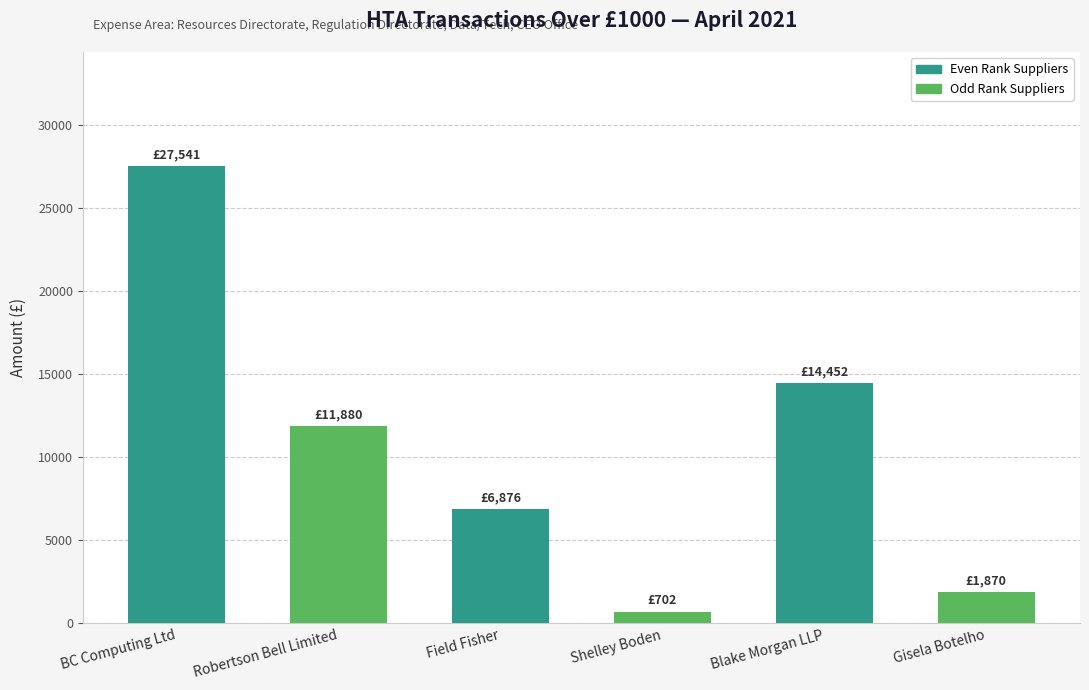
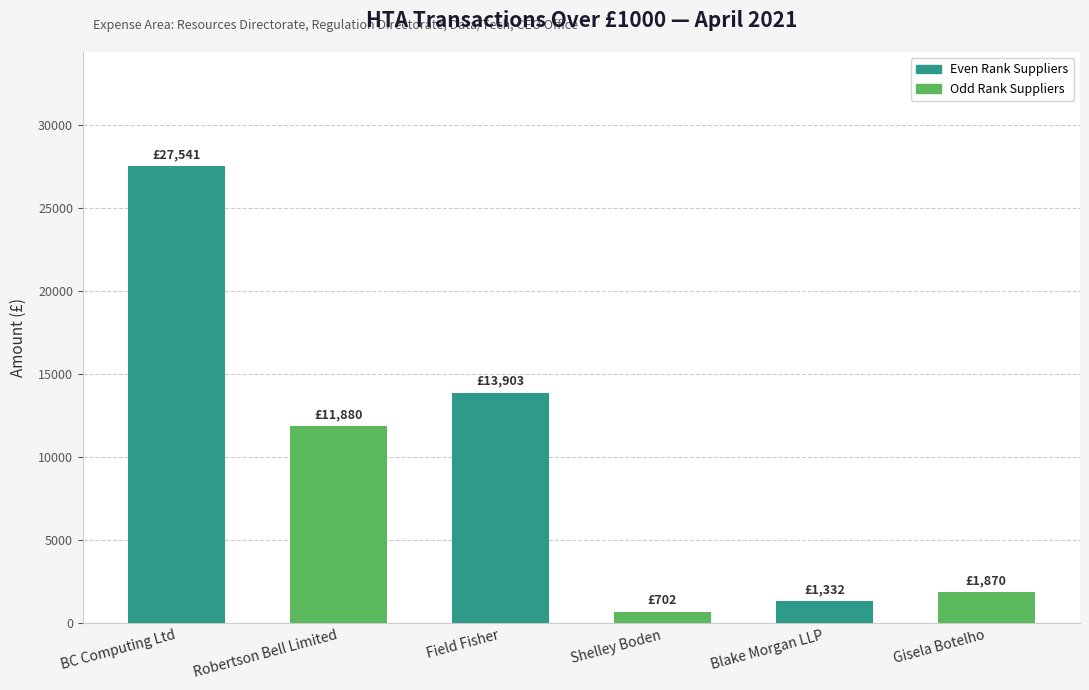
Field Fisher: £6,876 -> £13,903
Blake Morgan LLP: £14,452 -> £1,332
